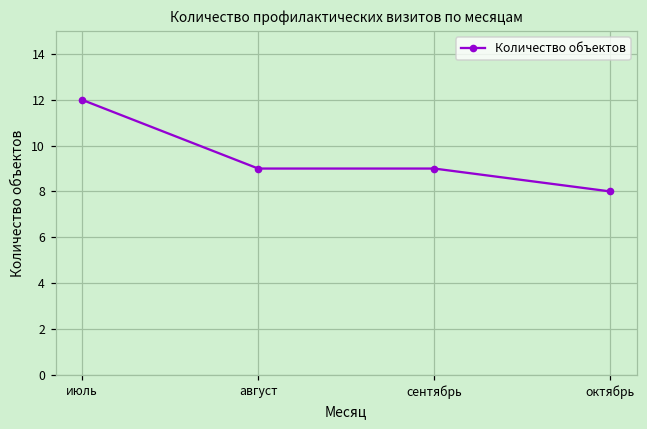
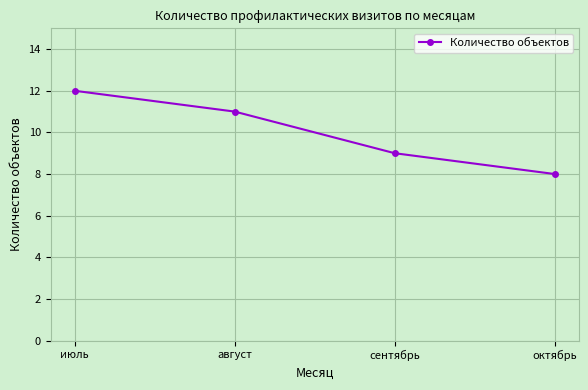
август: 9 -> 11
